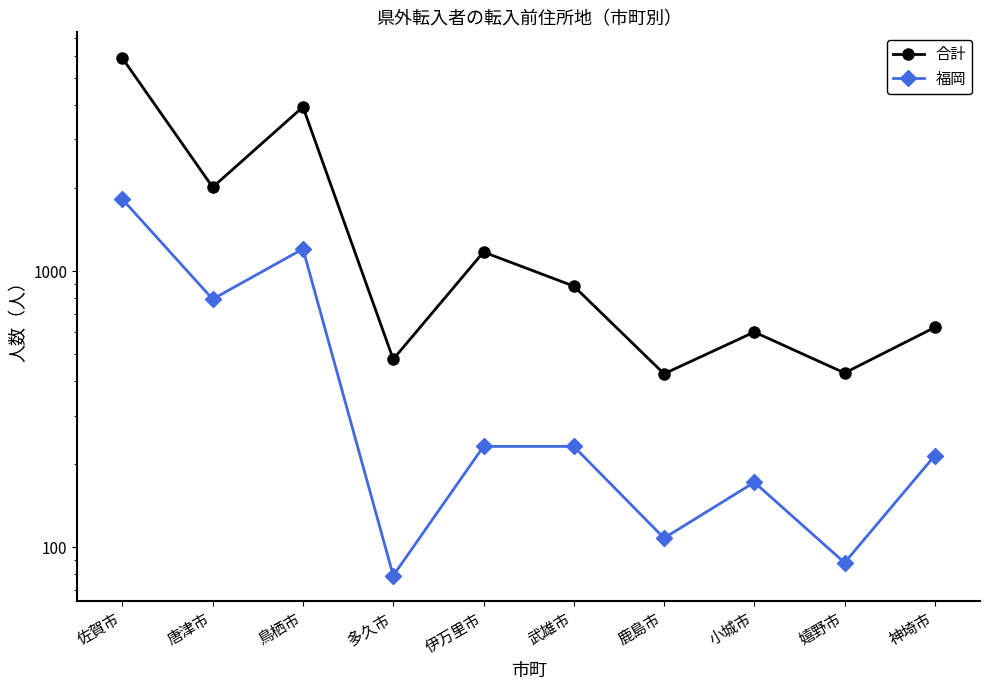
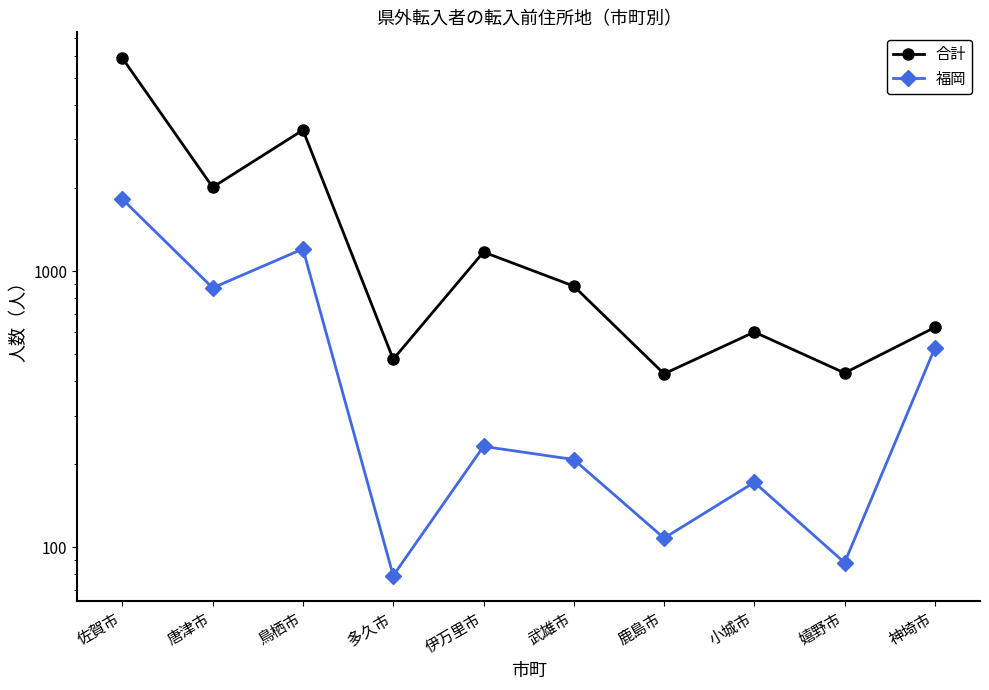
福岡, 唐津市: 790 -> 870
合計, 鳥栖市: 3900 -> 3200
福岡, 武雄市: 230 -> 210
福岡, 神埼市: 220 -> 530
